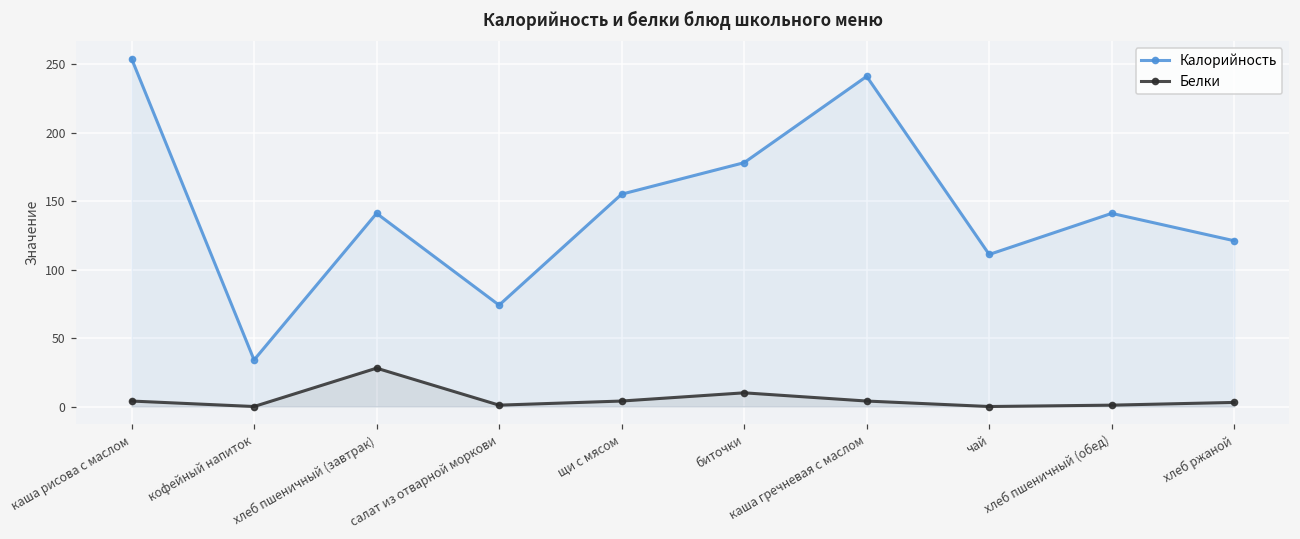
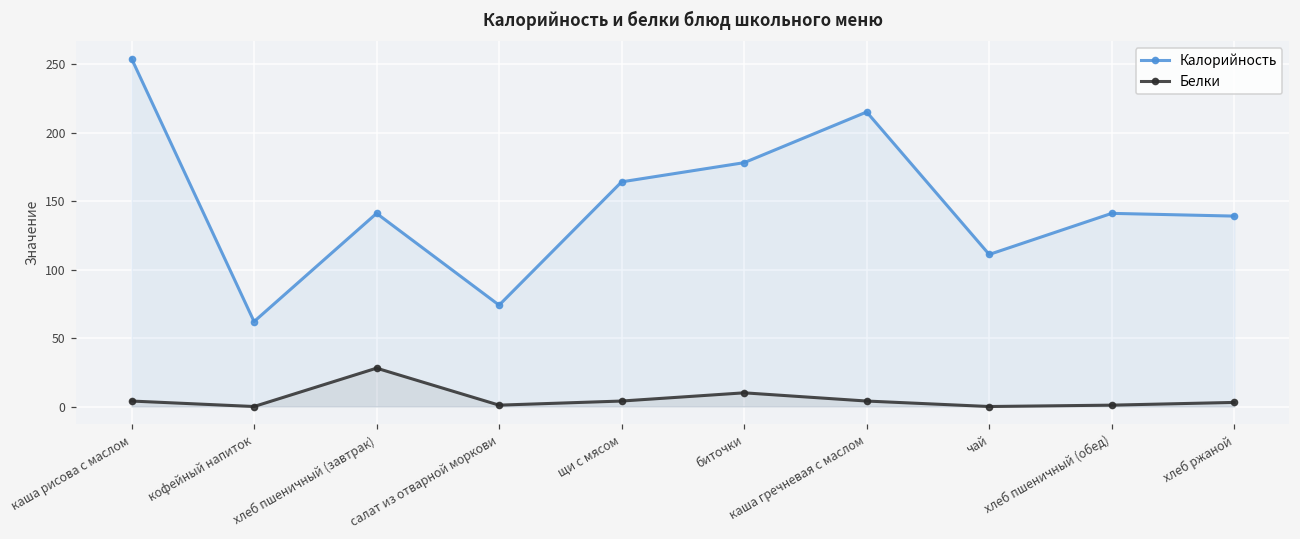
Калорийность, кофейный напиток: 34 -> 62
Калорийность, щи с мясом: 155 -> 164
Калорийность, каша гречневая с маслом: 241 -> 215
Калорийность, хлеб ржаной: 121 -> 139
